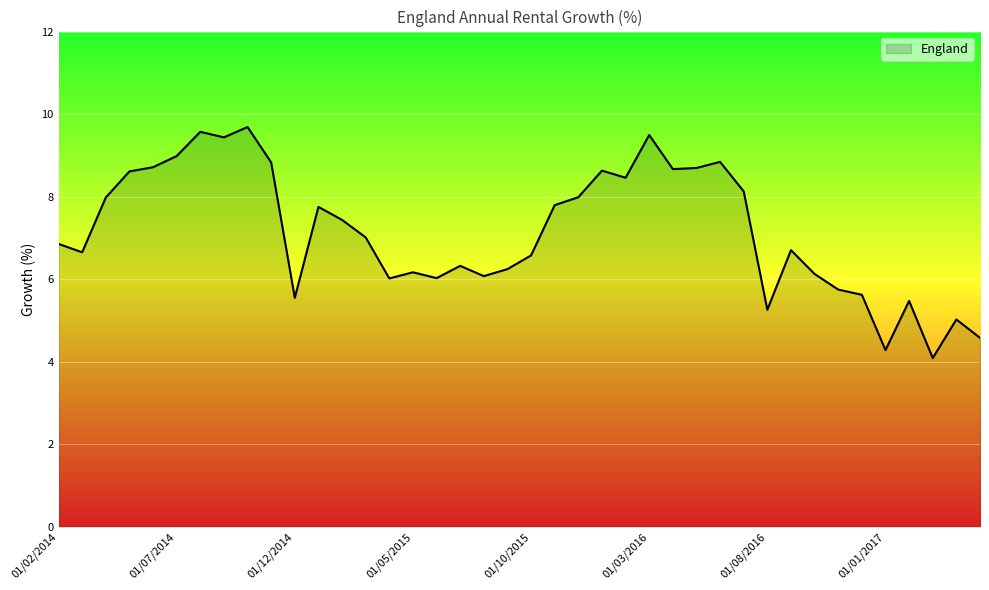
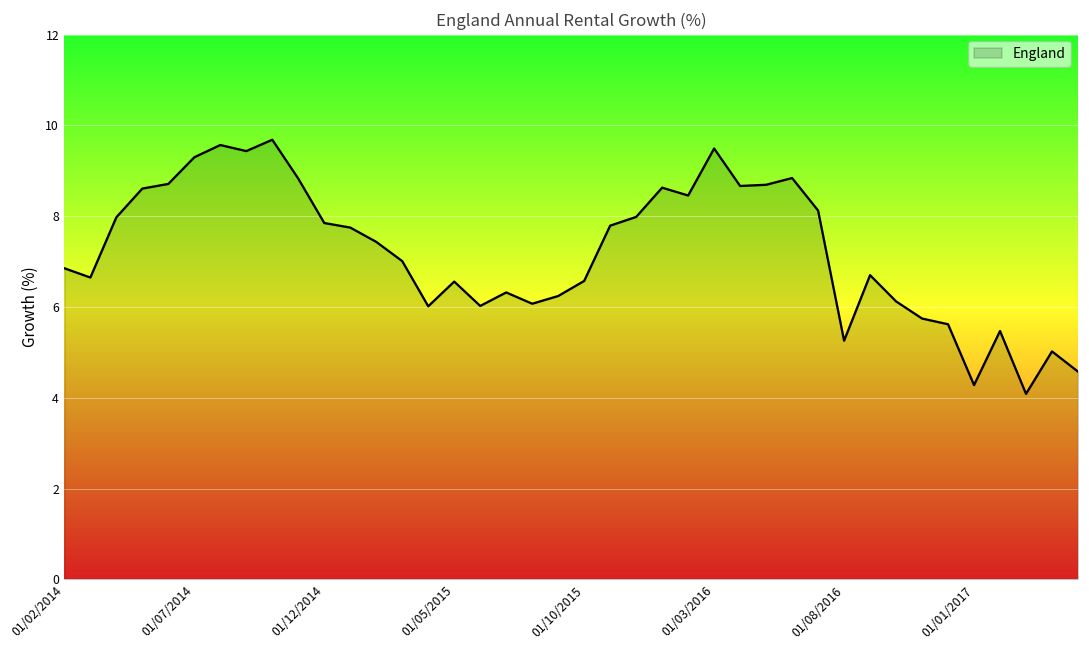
01/07/2014: 9.0 -> 9.3
01/12/2014: 5.5 -> 7.9
01/05/2015: 6.2 -> 6.6
